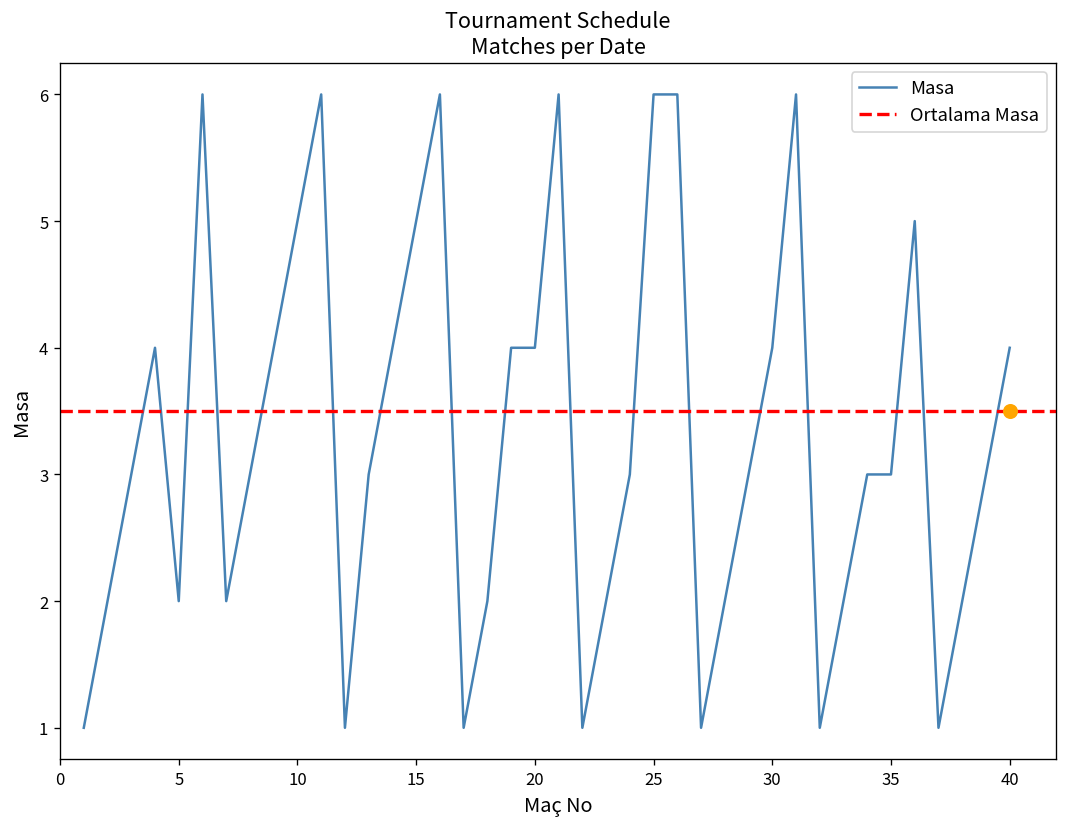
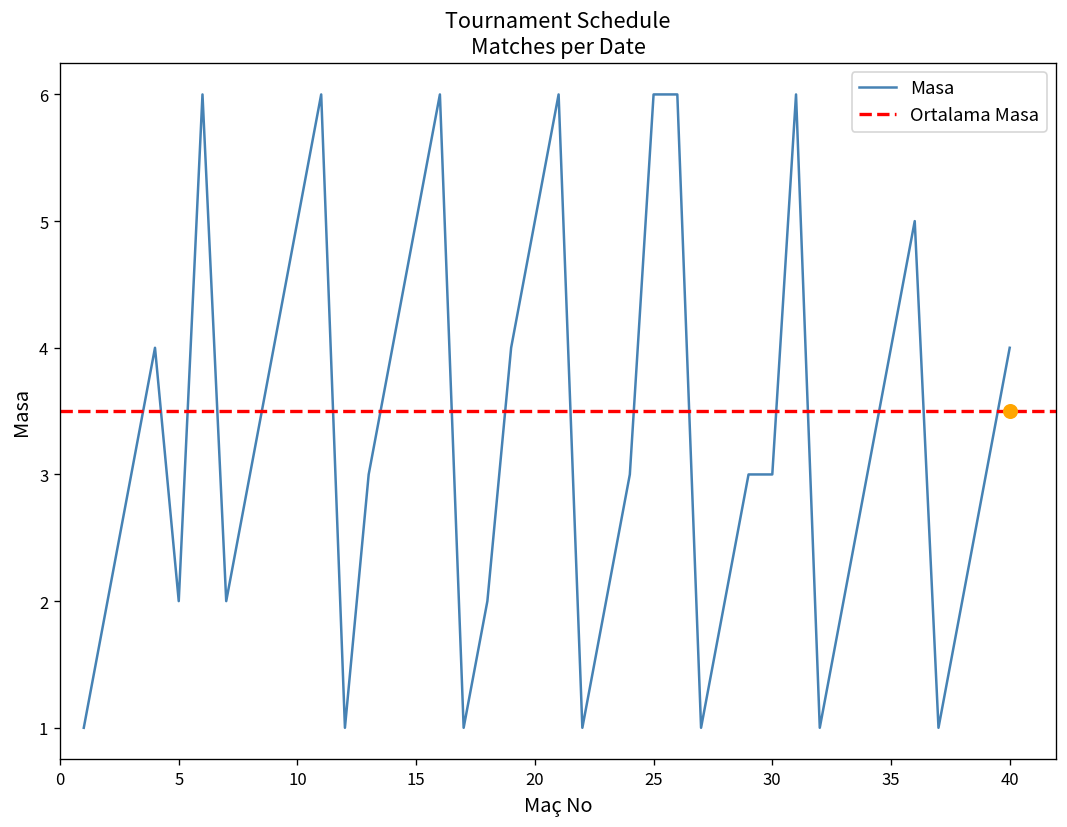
Masa, 20: 4 -> 5
Masa, 30: 4 -> 3
Masa, 35: 3 -> 4
